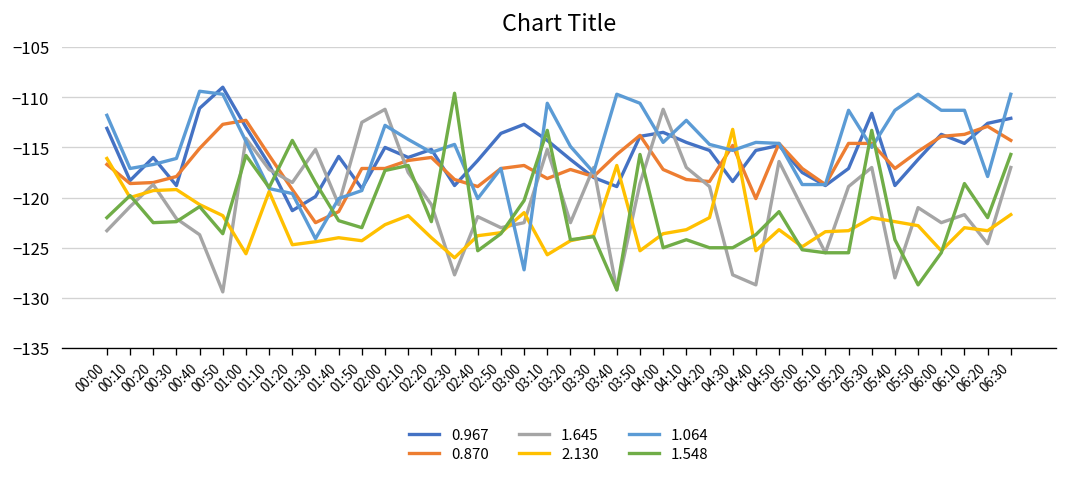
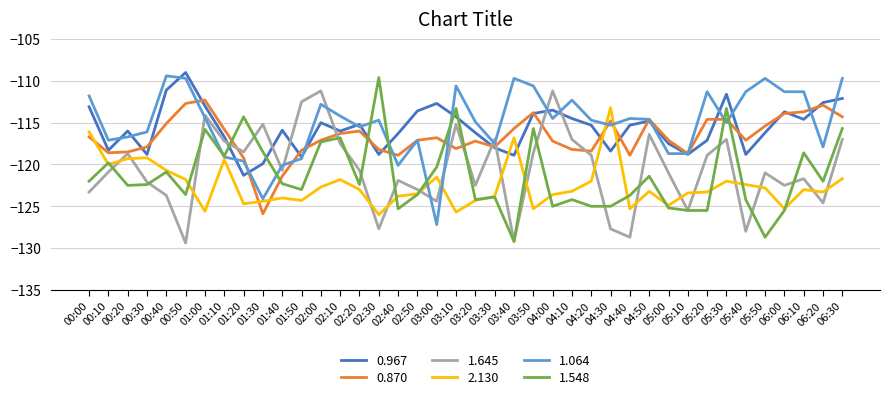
0.870, 01:30: -123 -> -126
0.870, 01:50: -117 -> -118
2.130, 02:20: -124 -> -123
1.645, 03:00: -123 -> -124
0.870, 04:40: -120 -> -119
